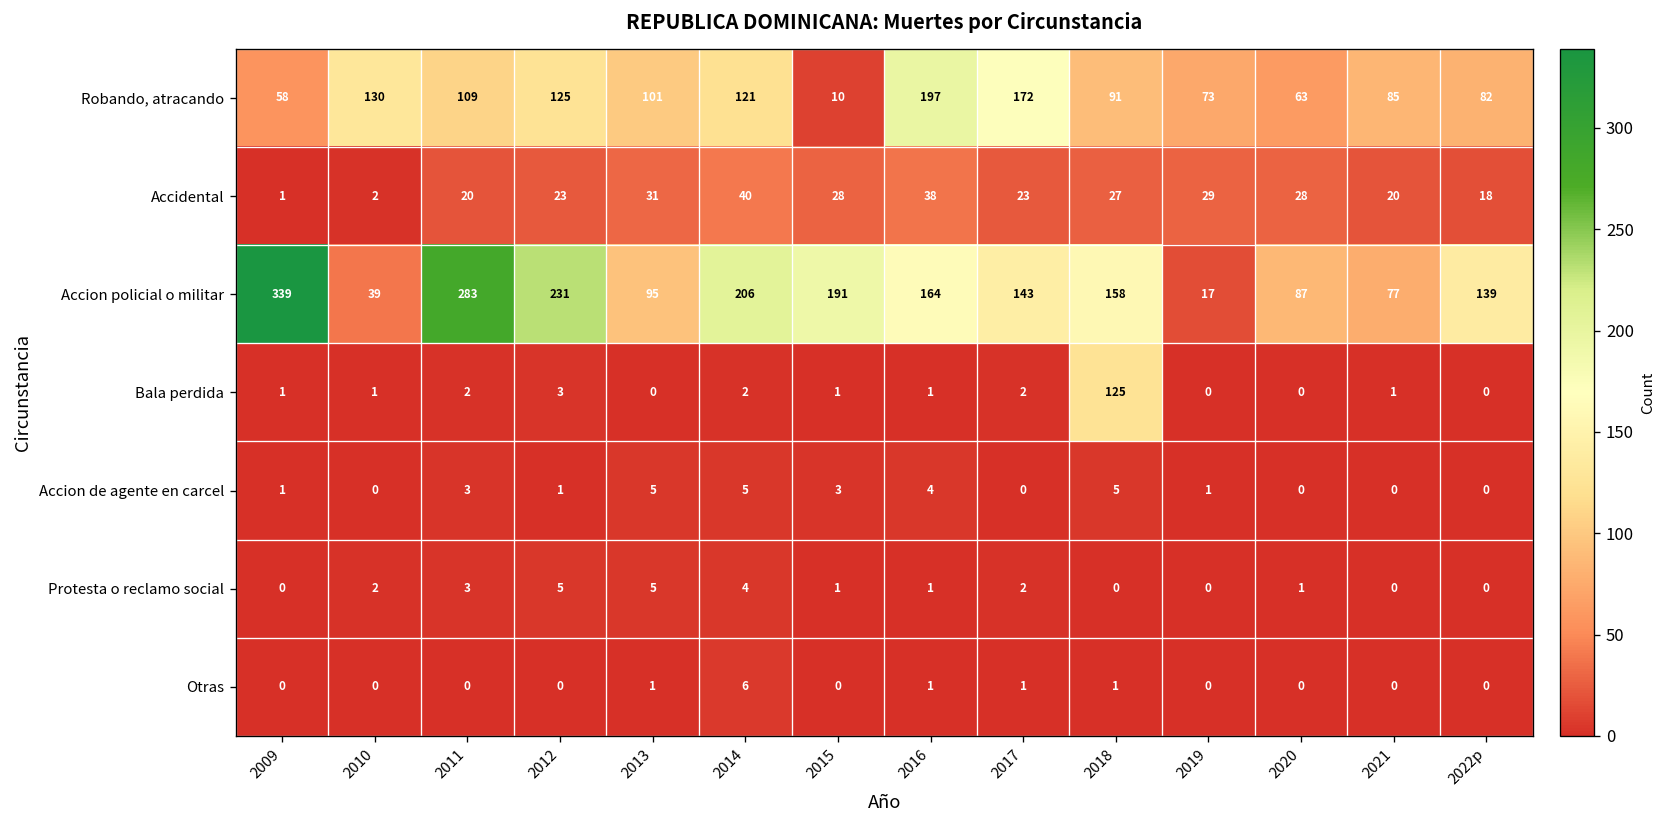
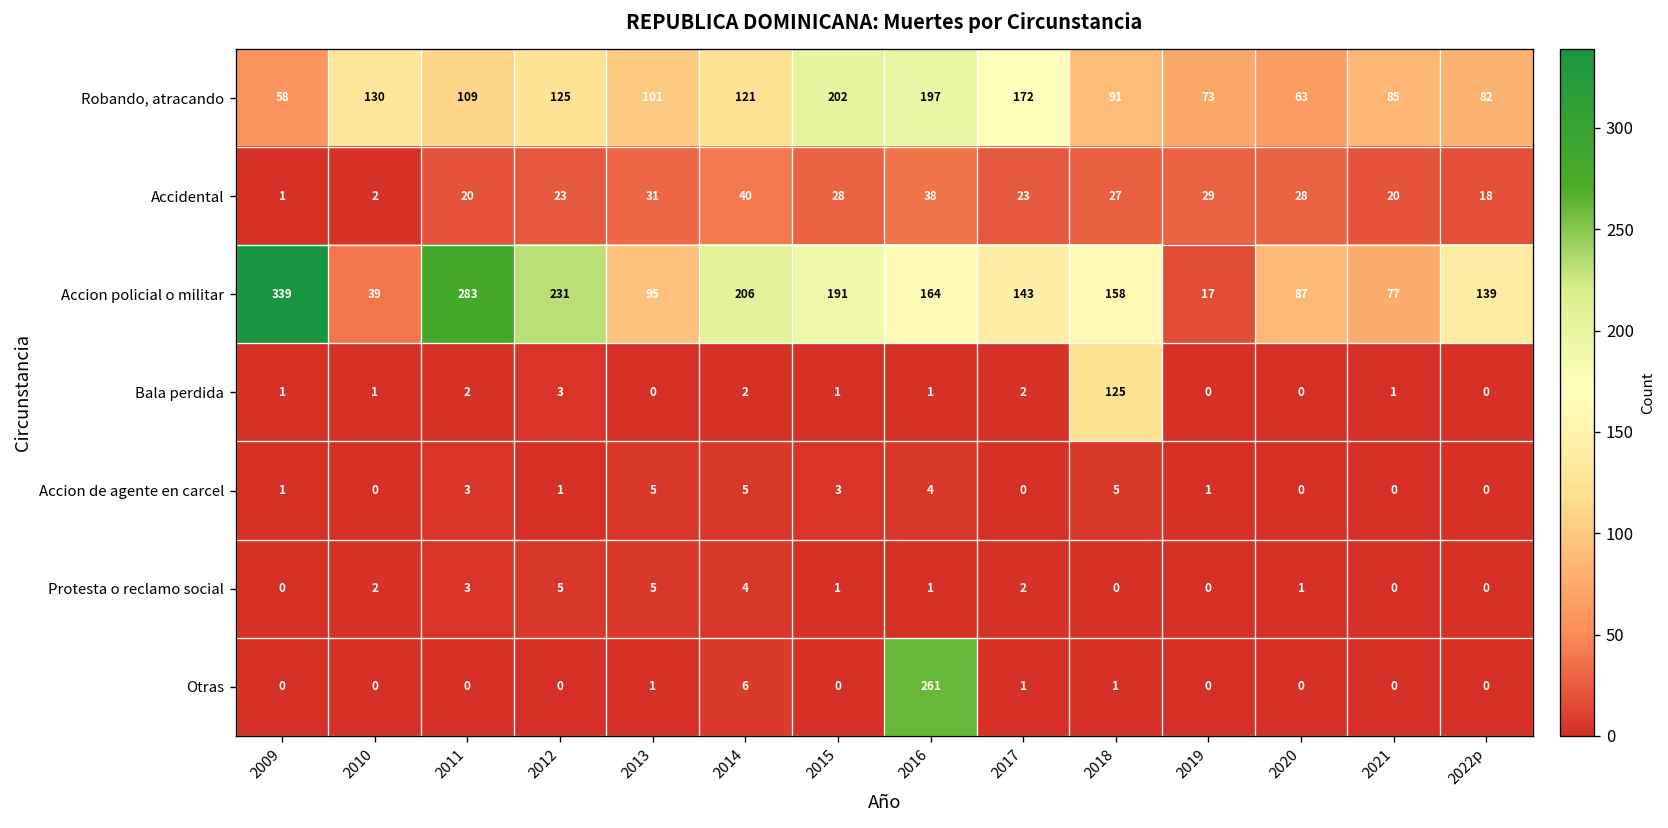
Robando, atracando, 2015: 10 -> 202
Otras, 2016: 1 -> 261
